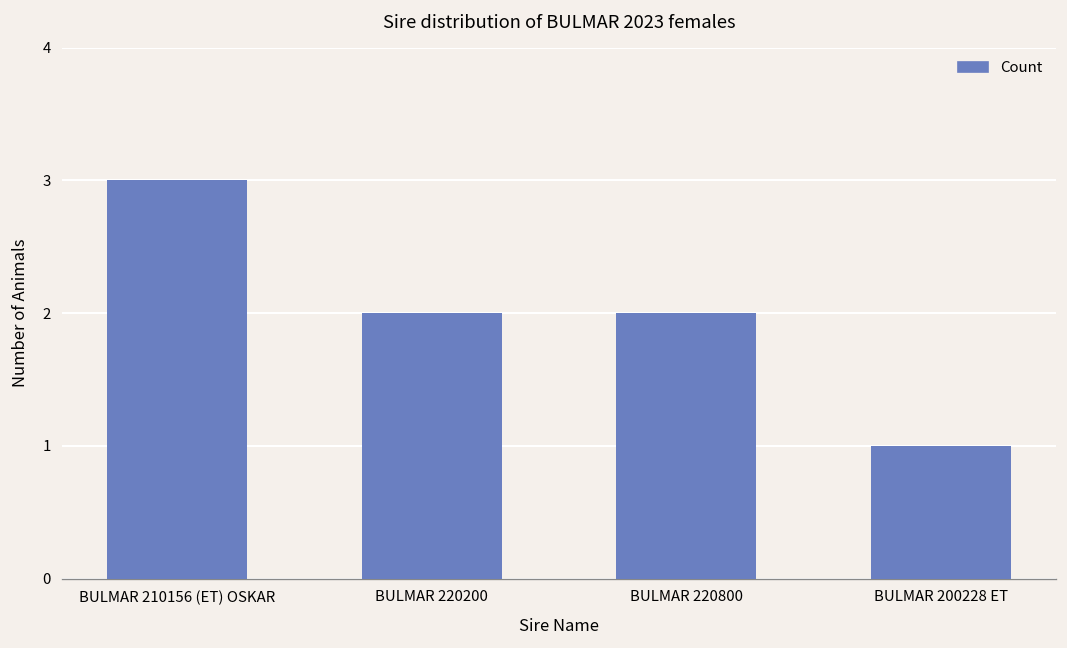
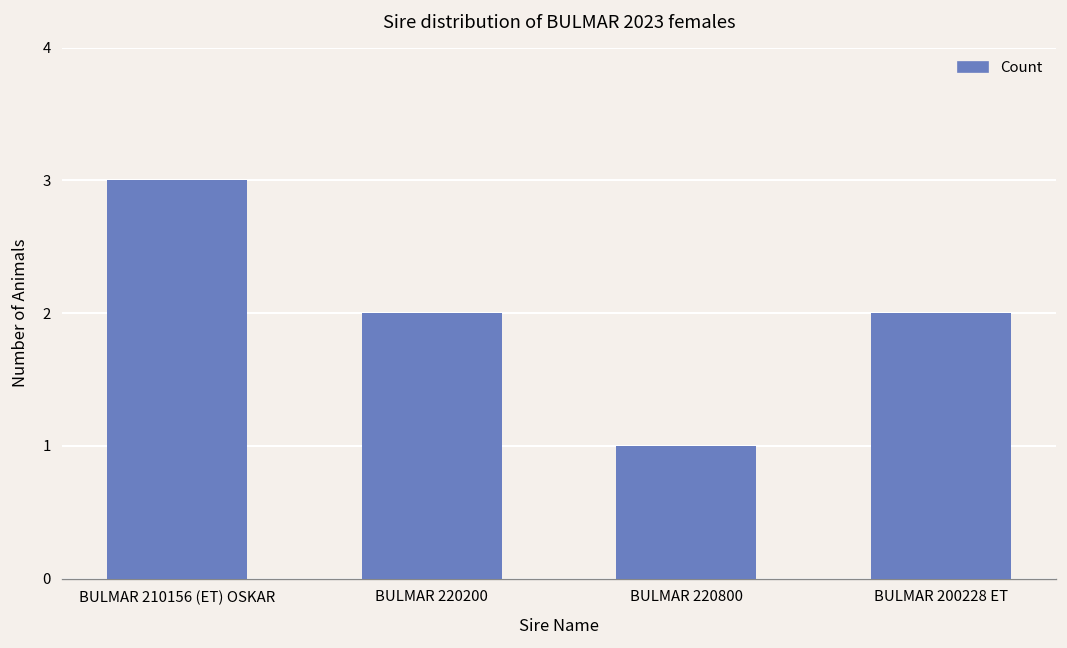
BULMAR 220800: 2 -> 1
BULMAR 200228 ET: 1 -> 2
